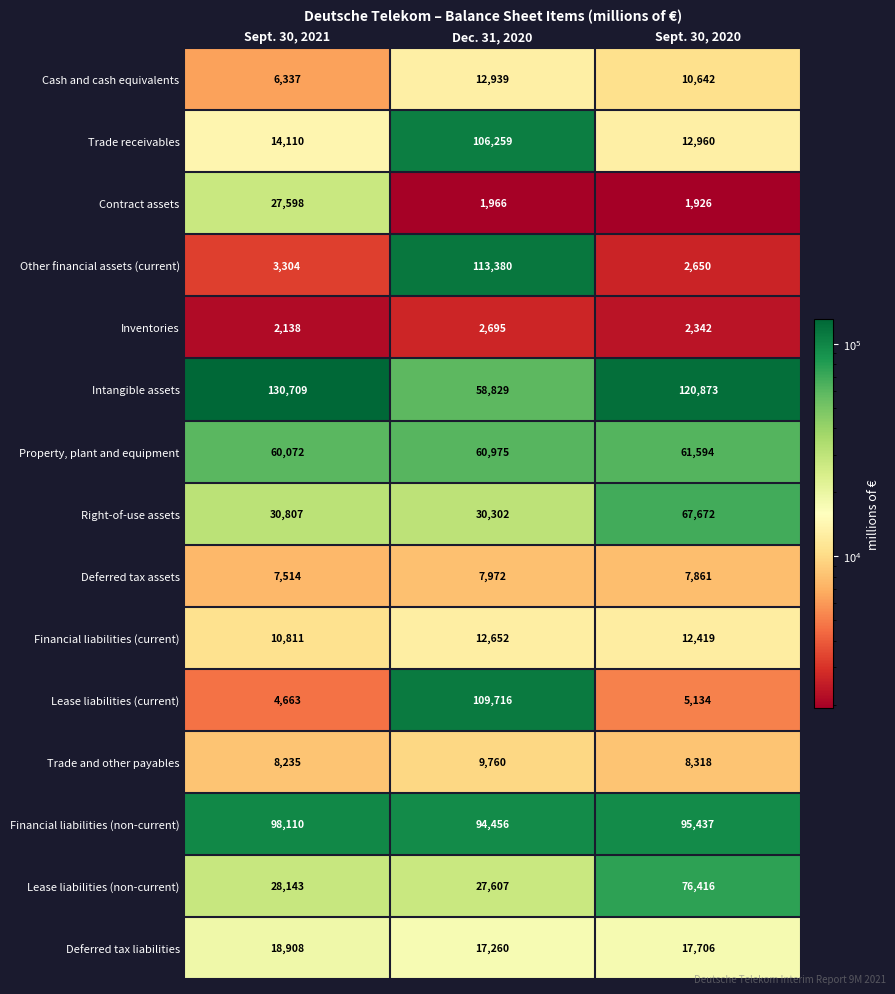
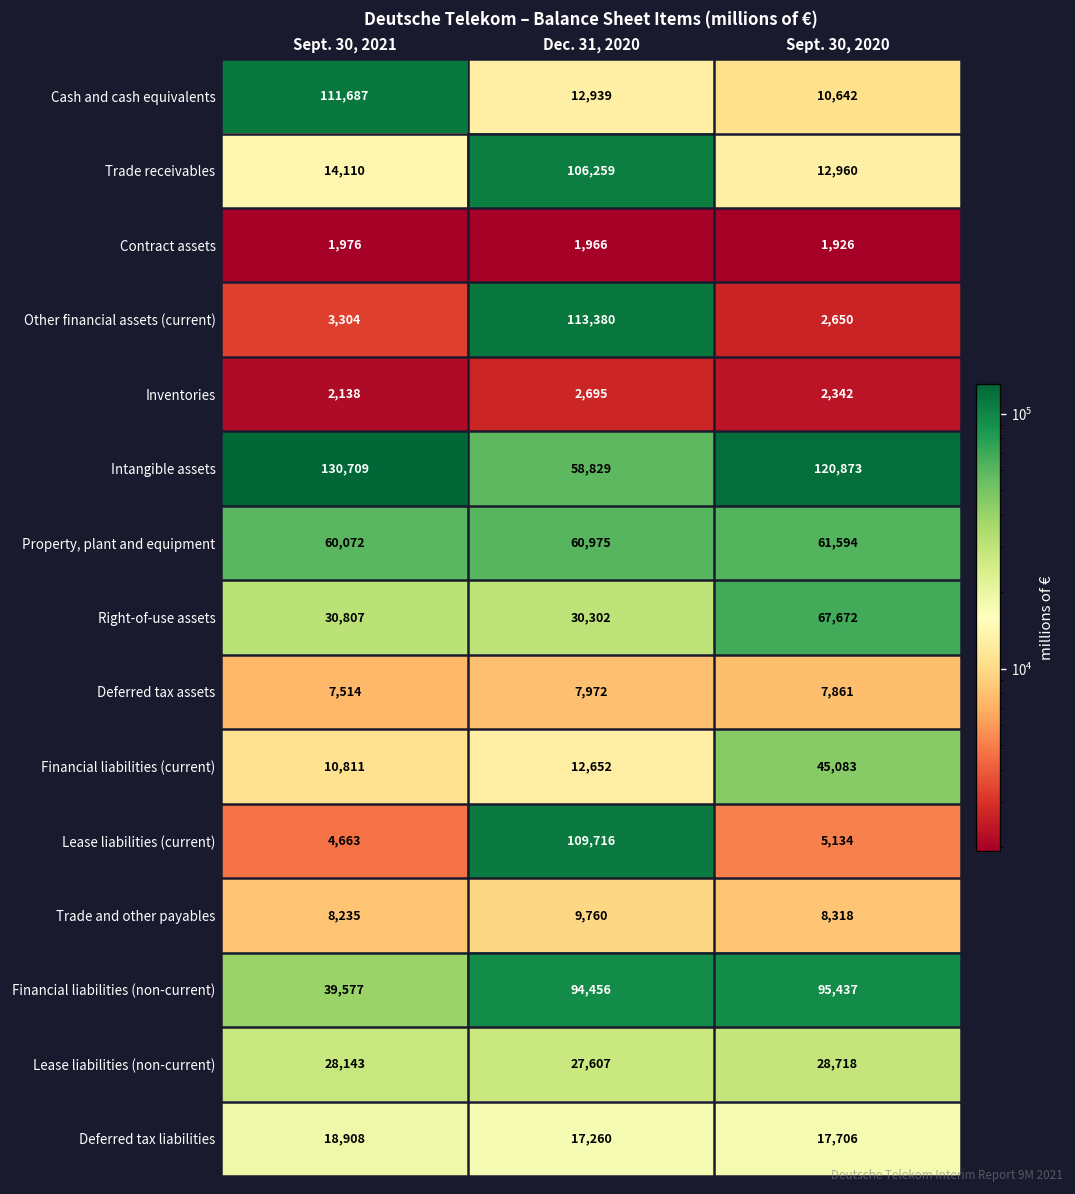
Cash and cash equivalents, Sept. 30, 2021: 6,337 -> 111,687
Contract assets, Sept. 30, 2021: 27,598 -> 1,976
Financial liabilities (current), Sept. 30, 2020: 12,419 -> 45,083
Financial liabilities (non-current), Sept. 30, 2021: 98,110 -> 39,577
Lease liabilities (non-current), Sept. 30, 2020: 76,416 -> 28,718
